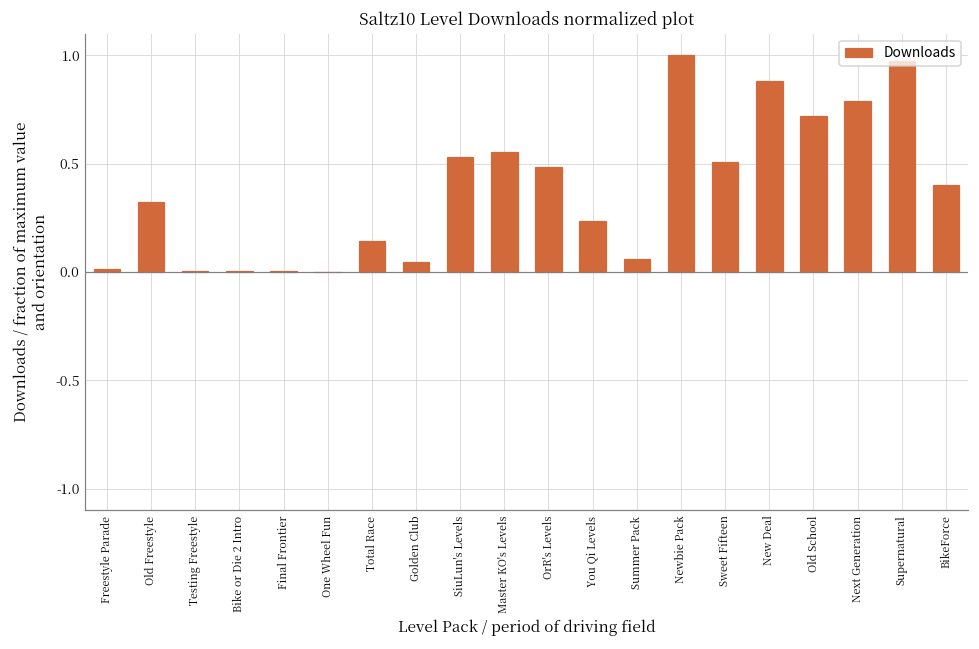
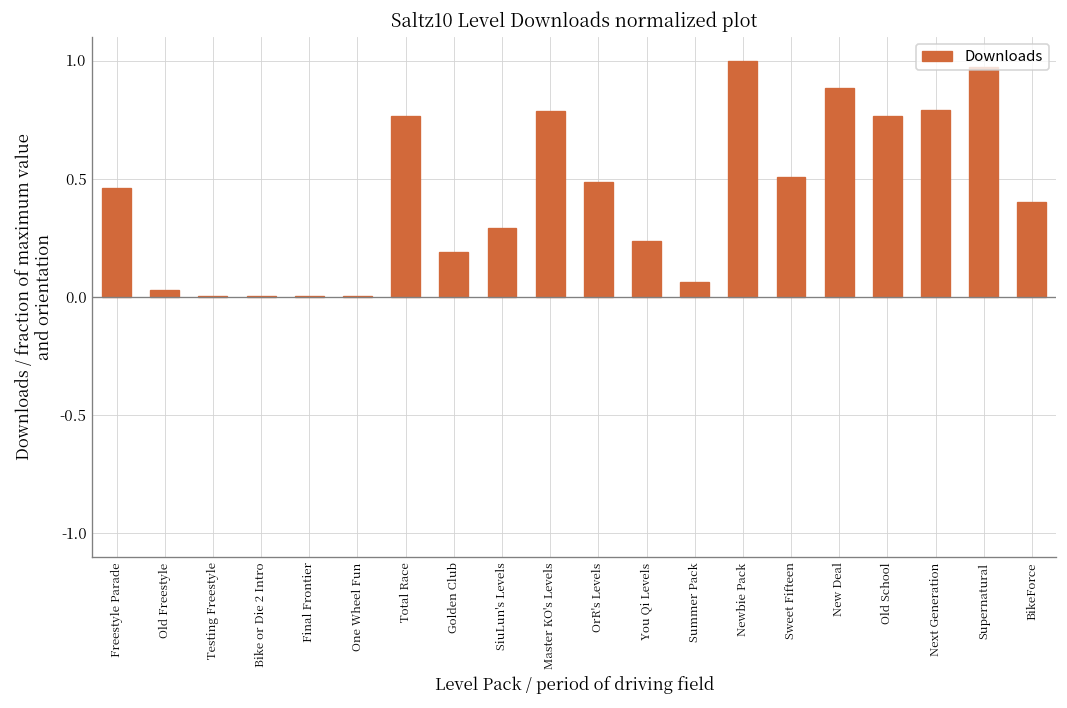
Freestyle Parade: 0.01 -> 0.46
Old Freestyle: 0.32 -> 0.03
Total Race: 0.15 -> 0.76
Golden Club: 0.04 -> 0.19
SiuLun's Levels: 0.53 -> 0.29
Master KO's Levels: 0.56 -> 0.78
Old School: 0.72 -> 0.77
